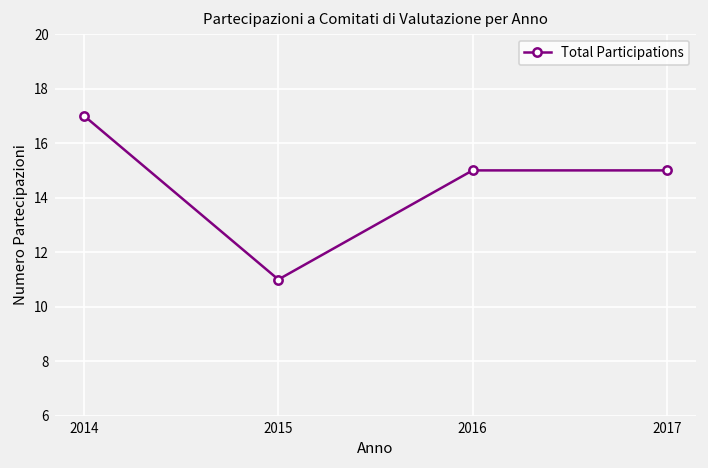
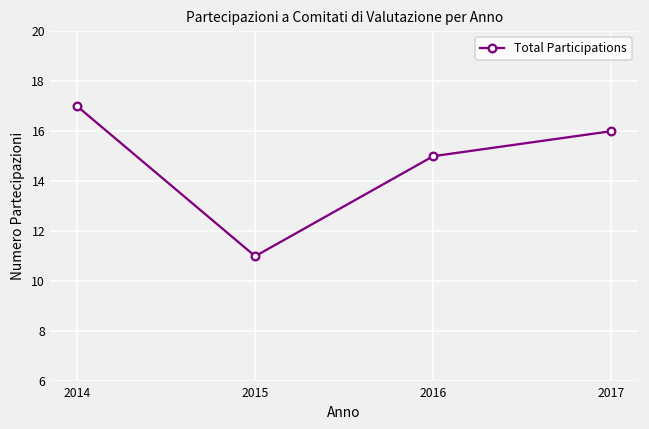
2017: 15 -> 16
